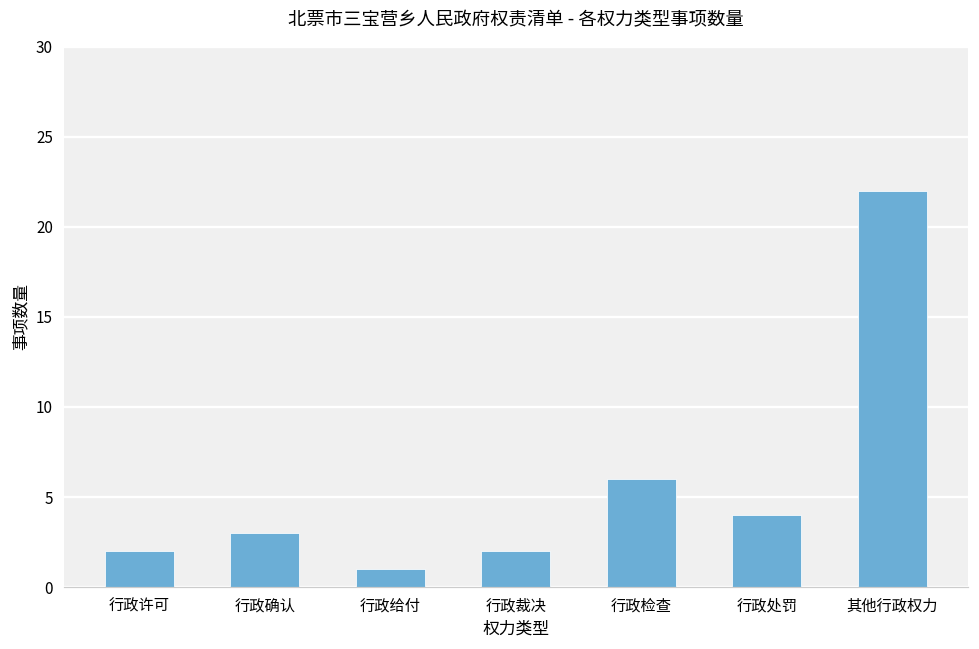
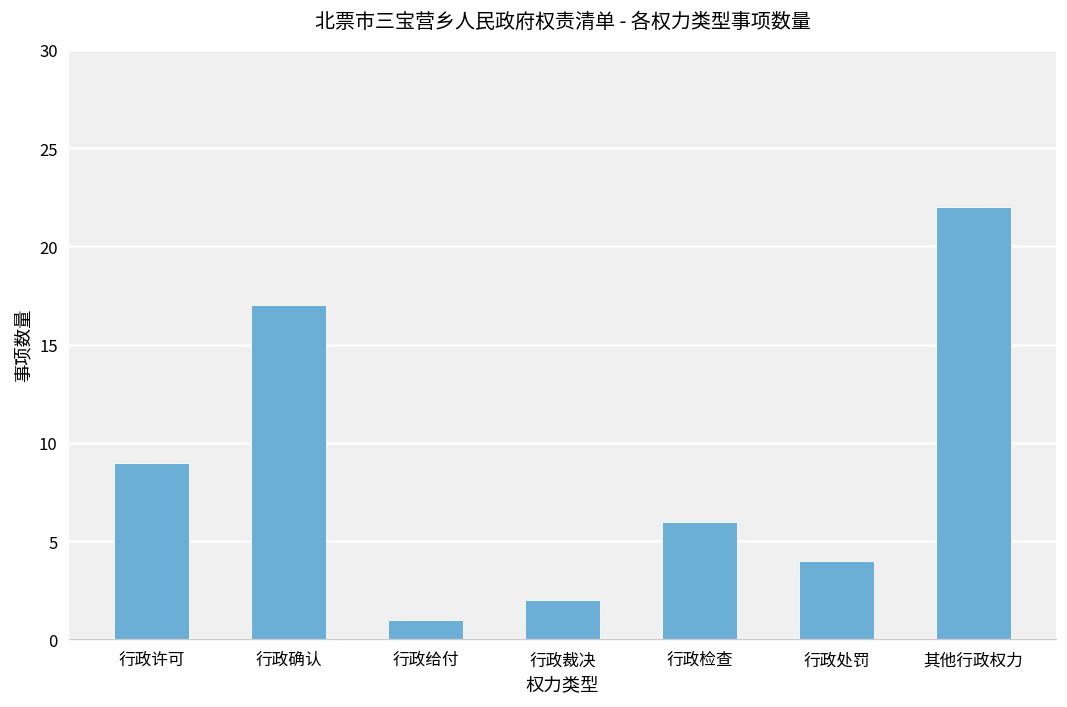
行政许可: 2 -> 9
行政确认: 3 -> 17
